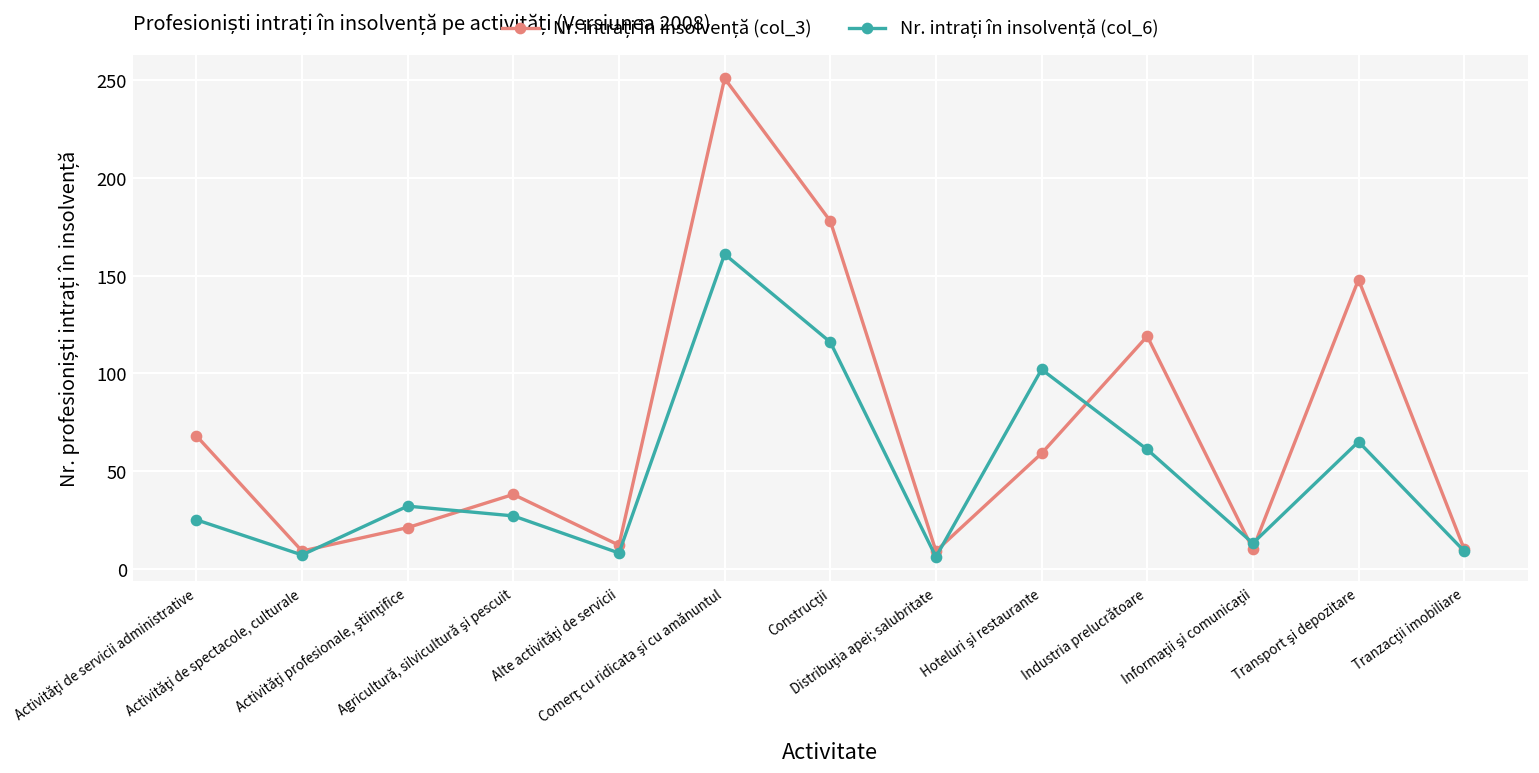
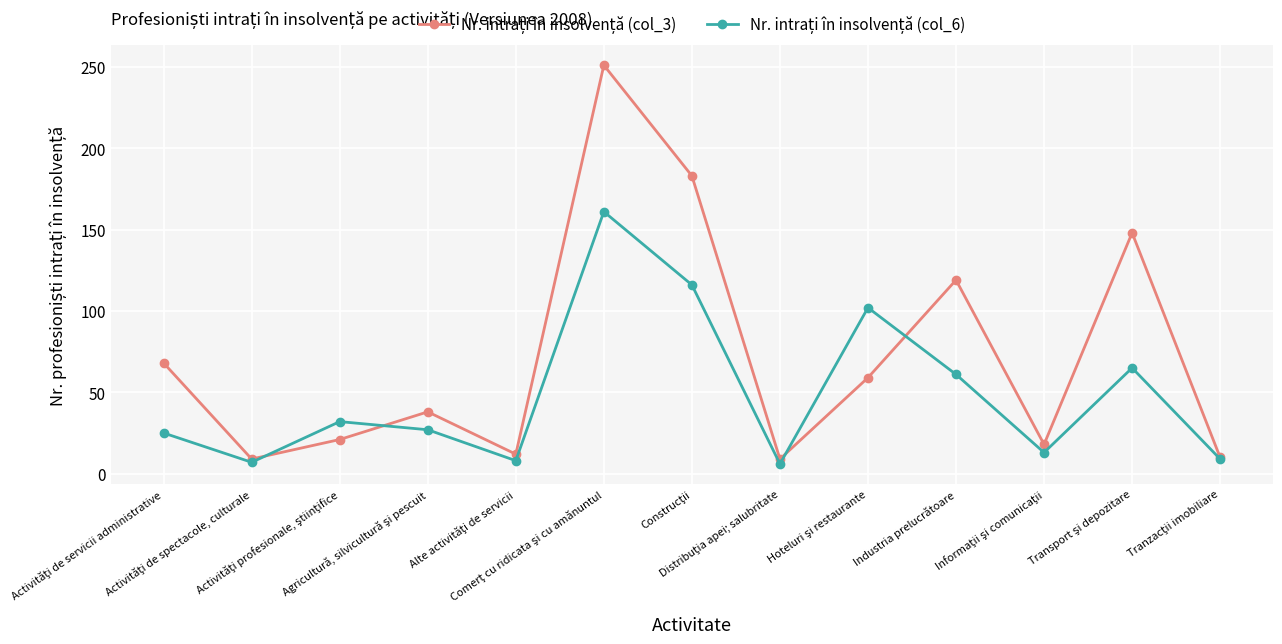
Nr. intrați în insolvență (col_3), Construcţii: 178 -> 183
Nr. intrați în insolvență (col_3), Informaţii şi comunicaţii: 10 -> 18
